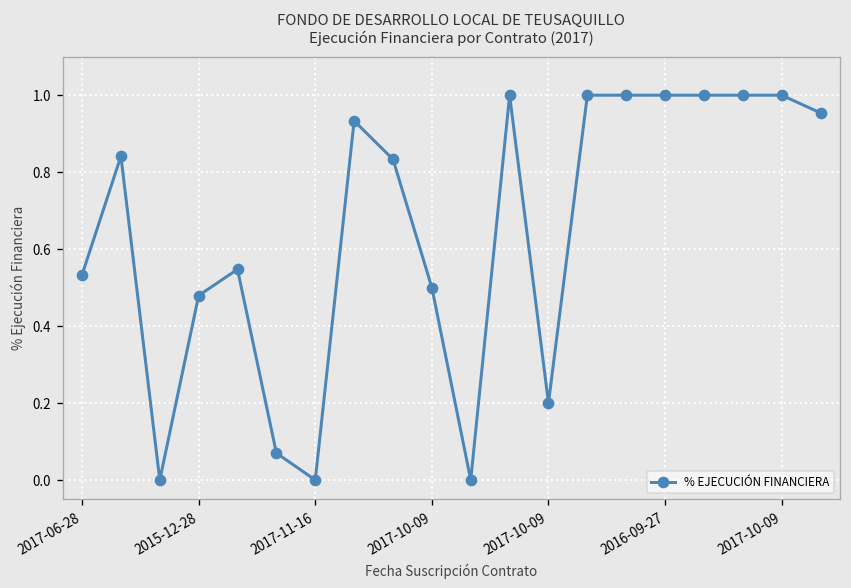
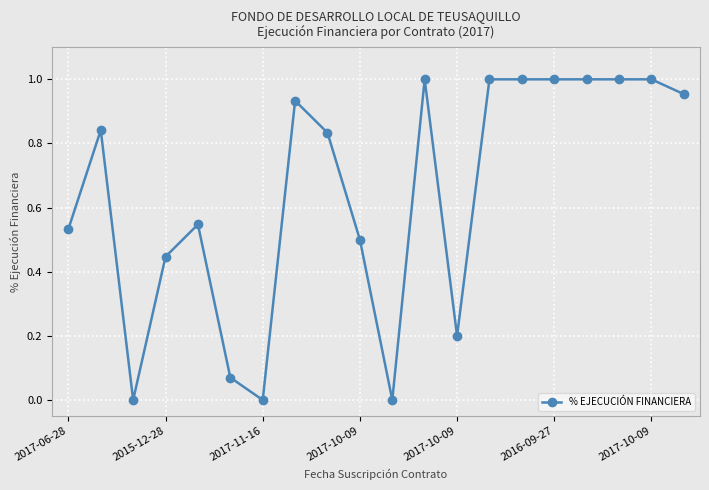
2015-12-28: 0.48 -> 0.45
